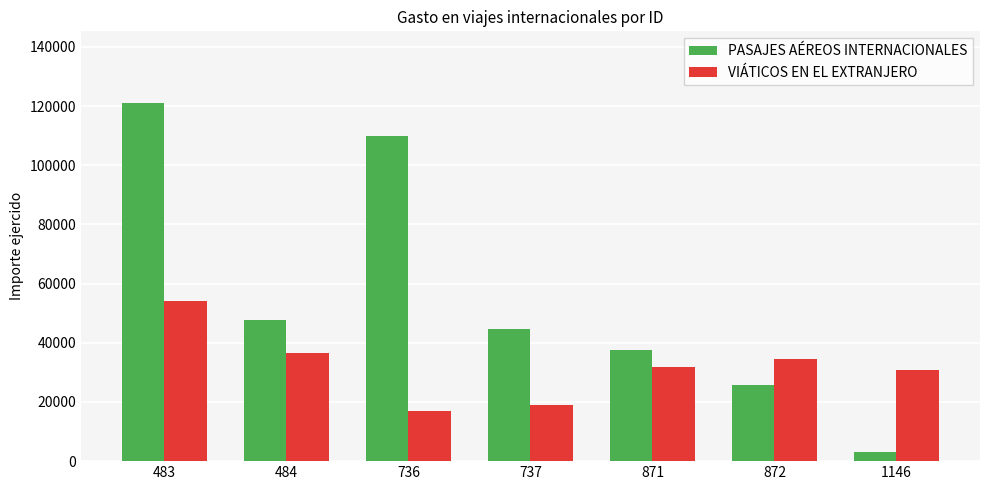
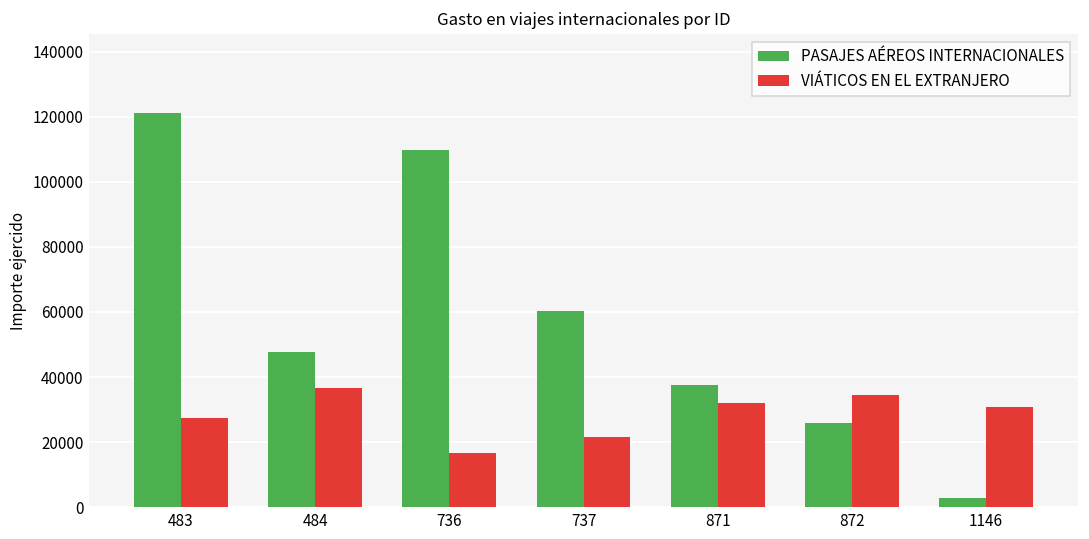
VIÁTICOS EN EL EXTRANJERO, 483: 54000 -> 27000
PASAJES AÉREOS INTERNACIONALES, 737: 45000 -> 60000
VIÁTICOS EN EL EXTRANJERO, 737: 19000 -> 22000
